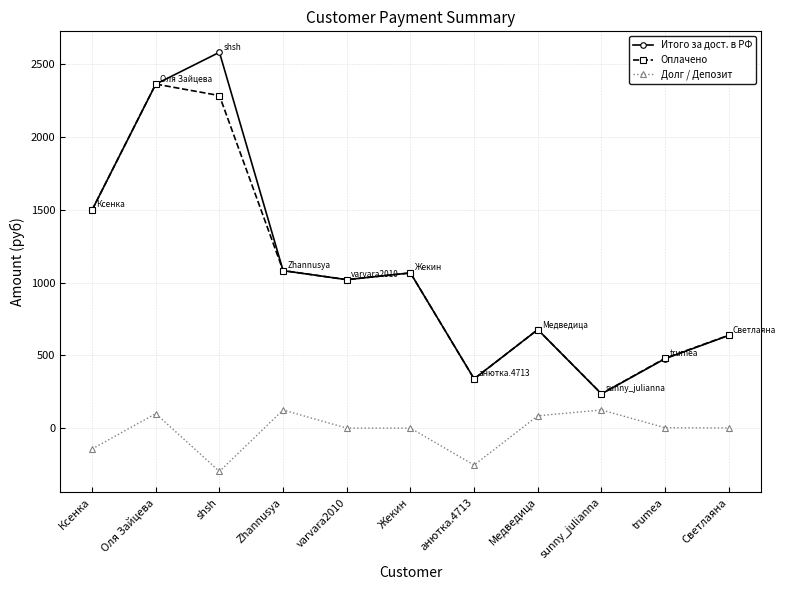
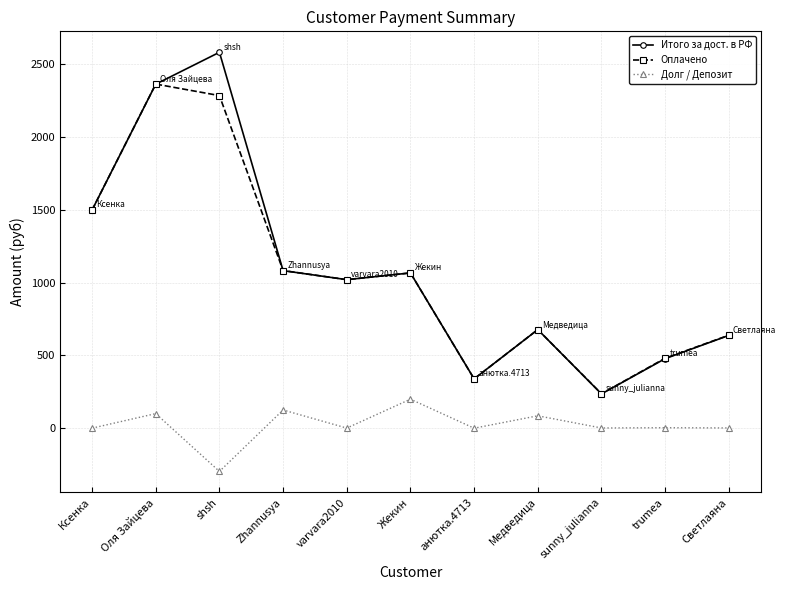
Долг / Депозит, Ксенка: -140 -> 0
Долг / Депозит, Жекин: 0 -> 200
Долг / Депозит, анютка.4713: -250 -> 0
Долг / Депозит, sunny_julianna: 120 -> 0
